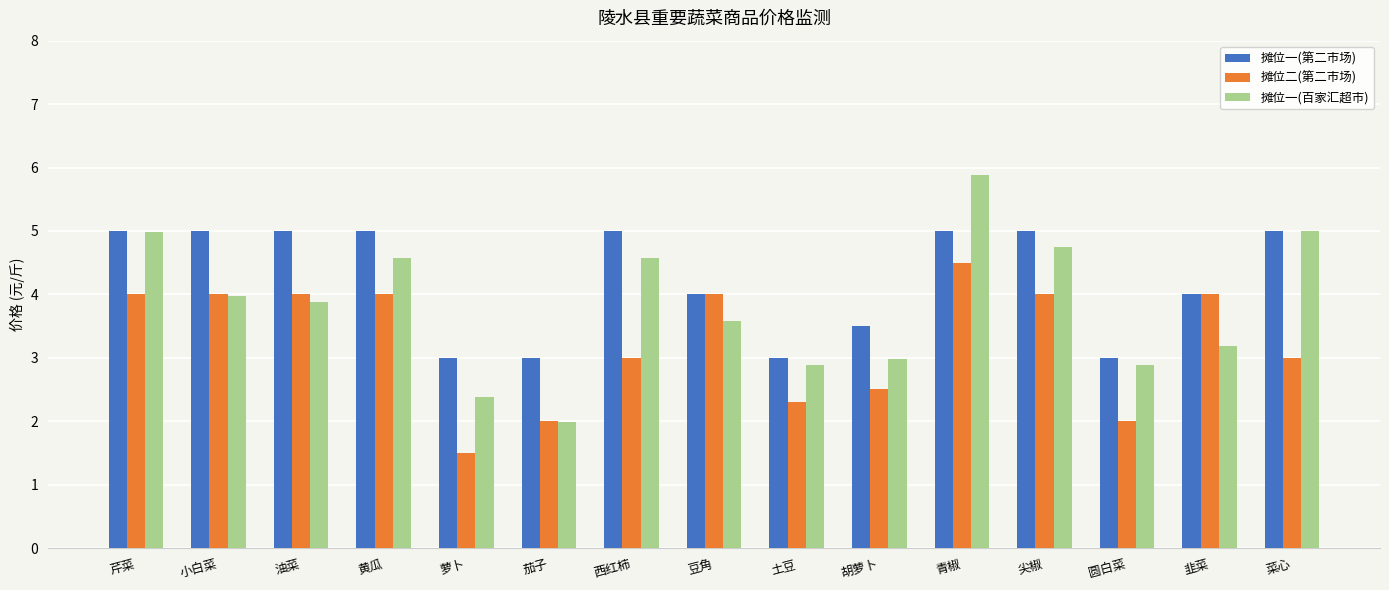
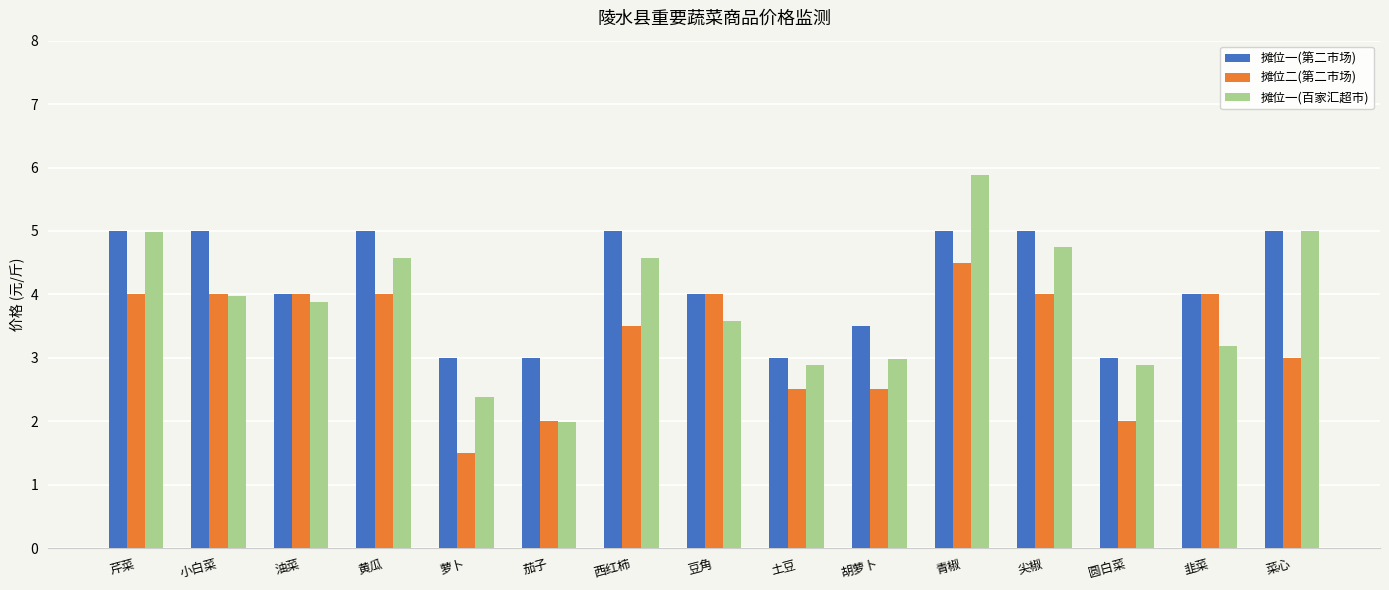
摊位一(第二市场), 油菜: 5 -> 4
摊位二(第二市场), 西红柿: 3.0 -> 3.5
摊位二(第二市场), 土豆: 2.3 -> 2.5
